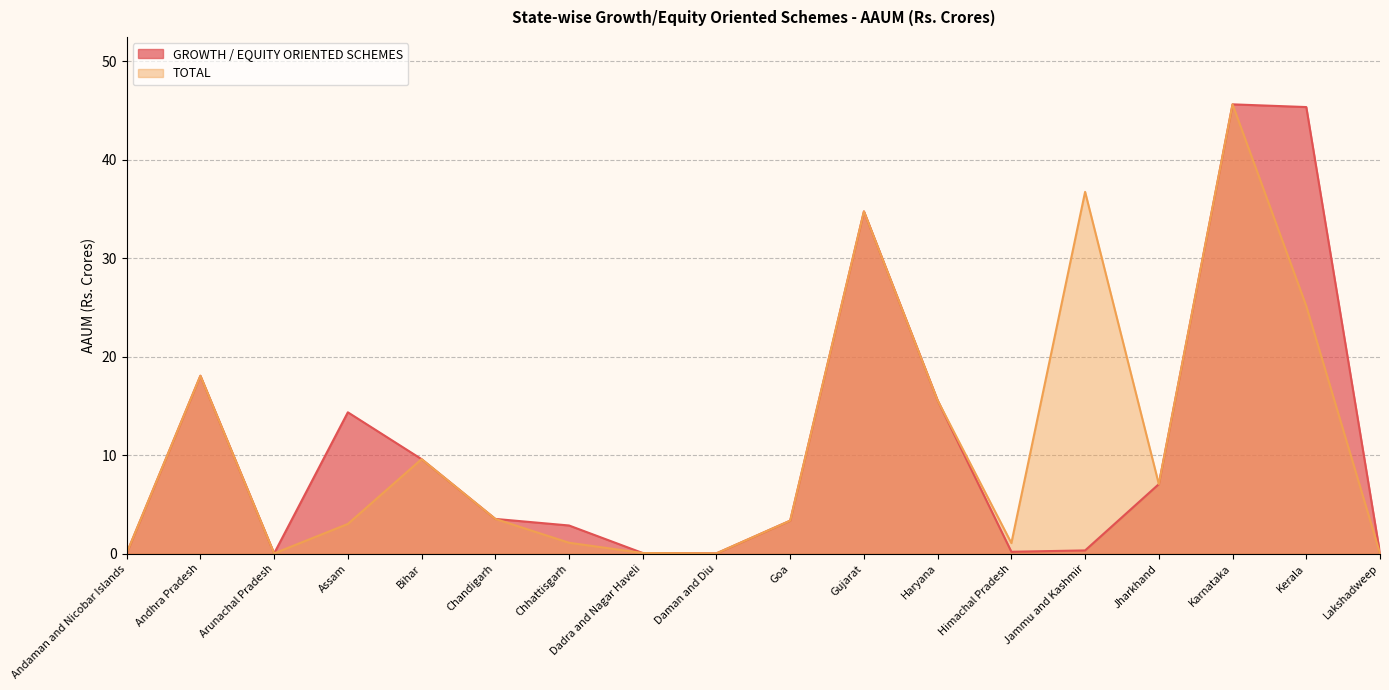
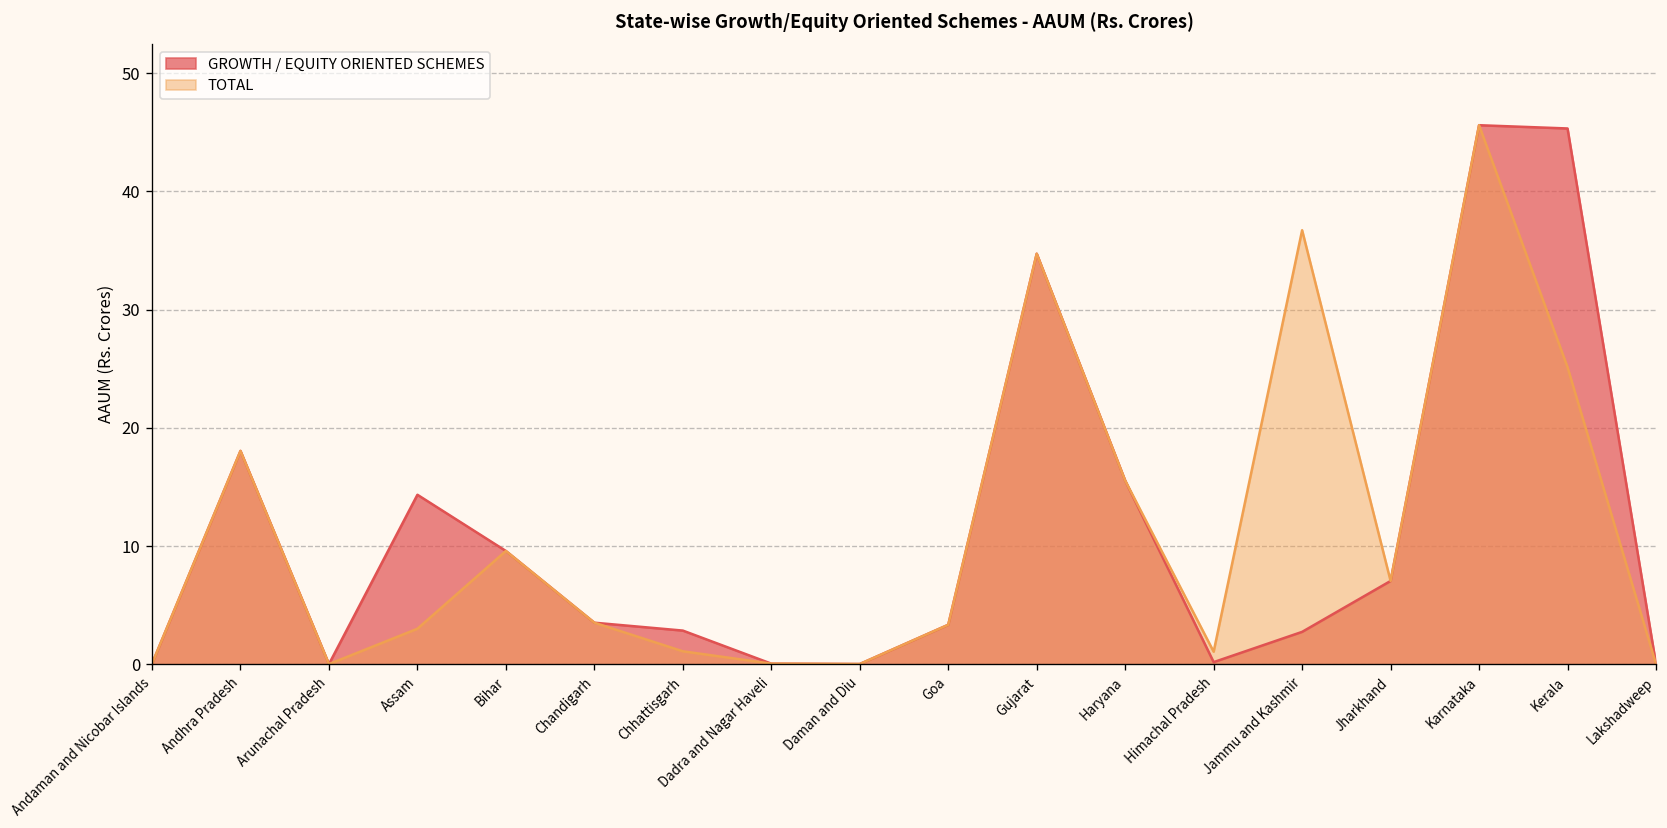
GROWTH / EQUITY ORIENTED SCHEMES, Jammu and Kashmir: 0 -> 3
